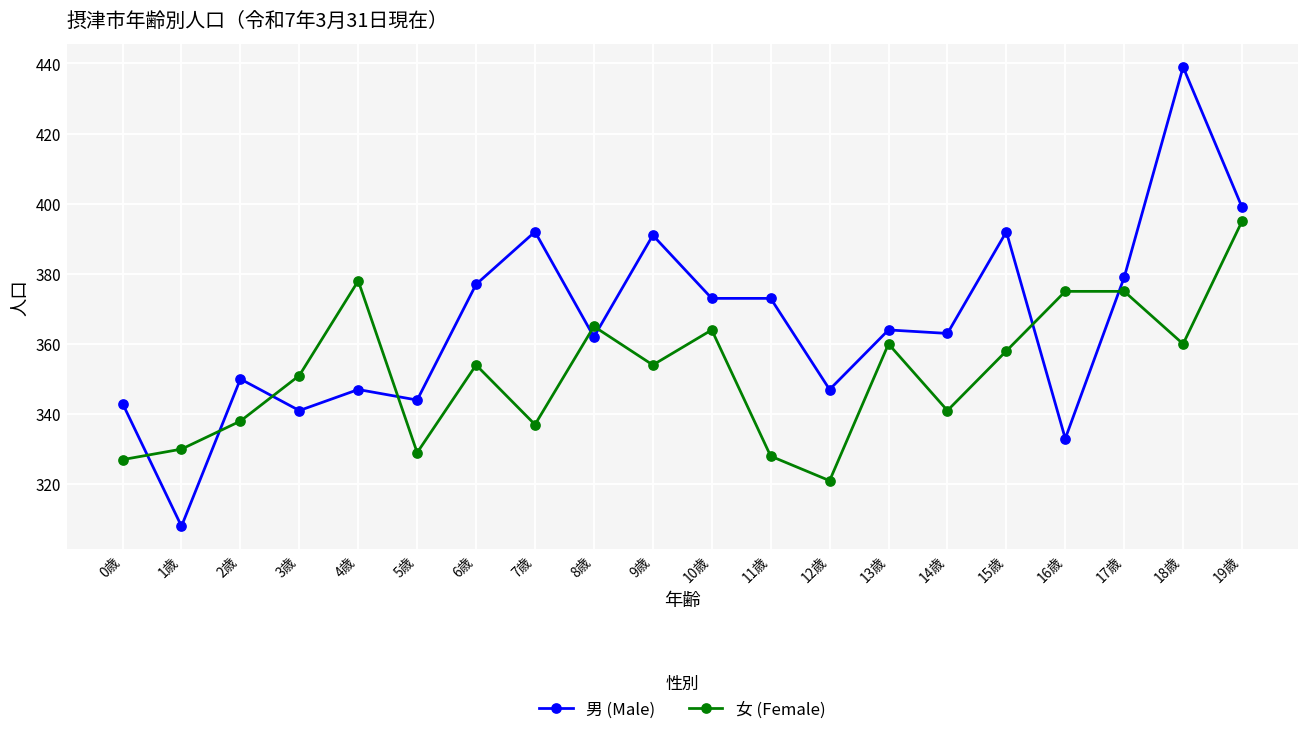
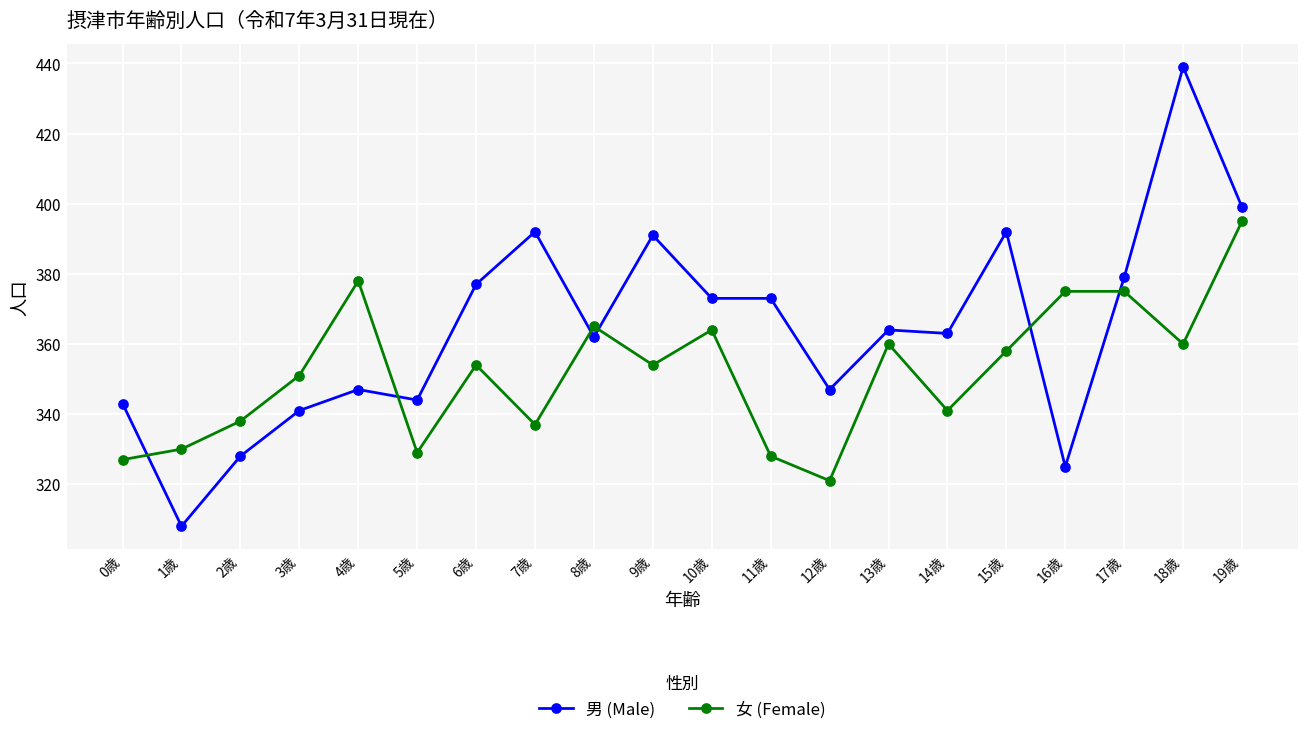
男 (Male), 2歳: 350 -> 328
男 (Male), 16歳: 333 -> 325
